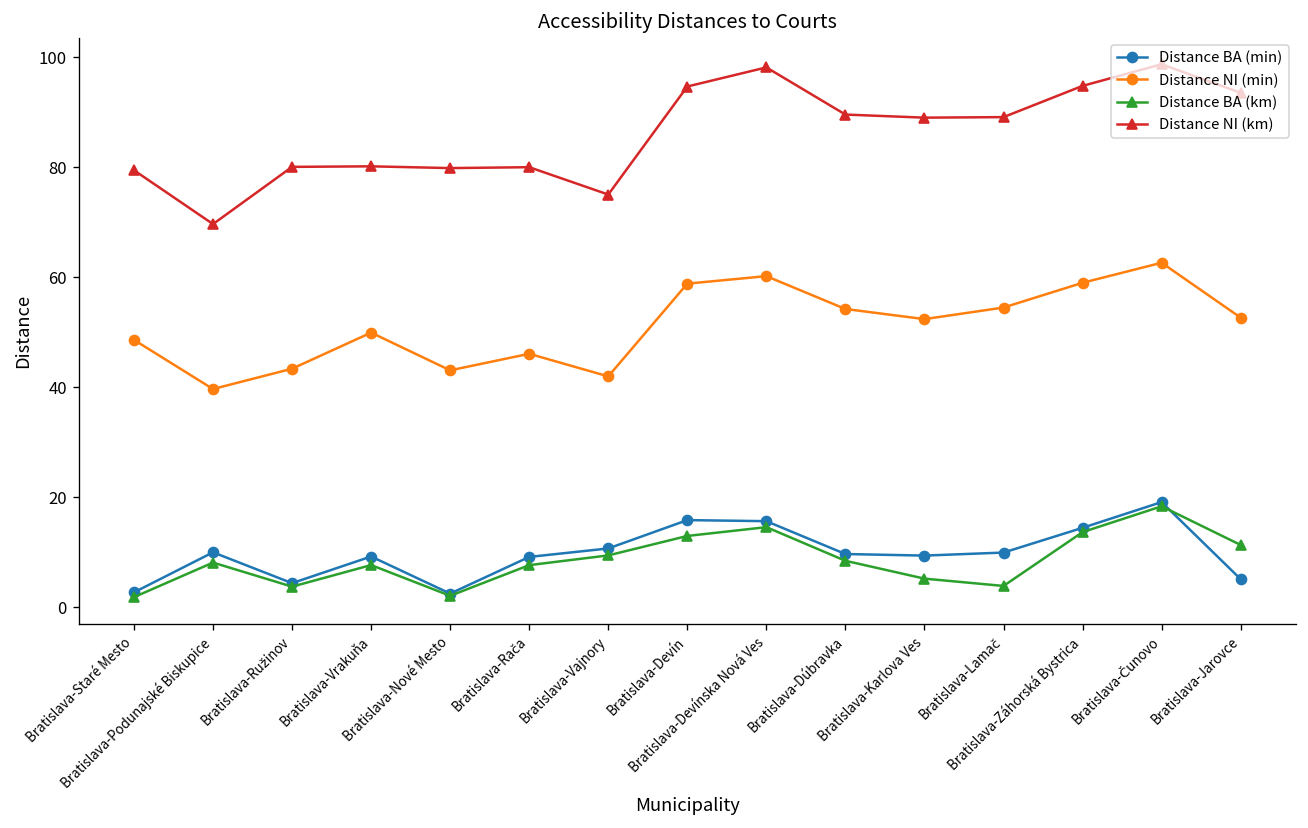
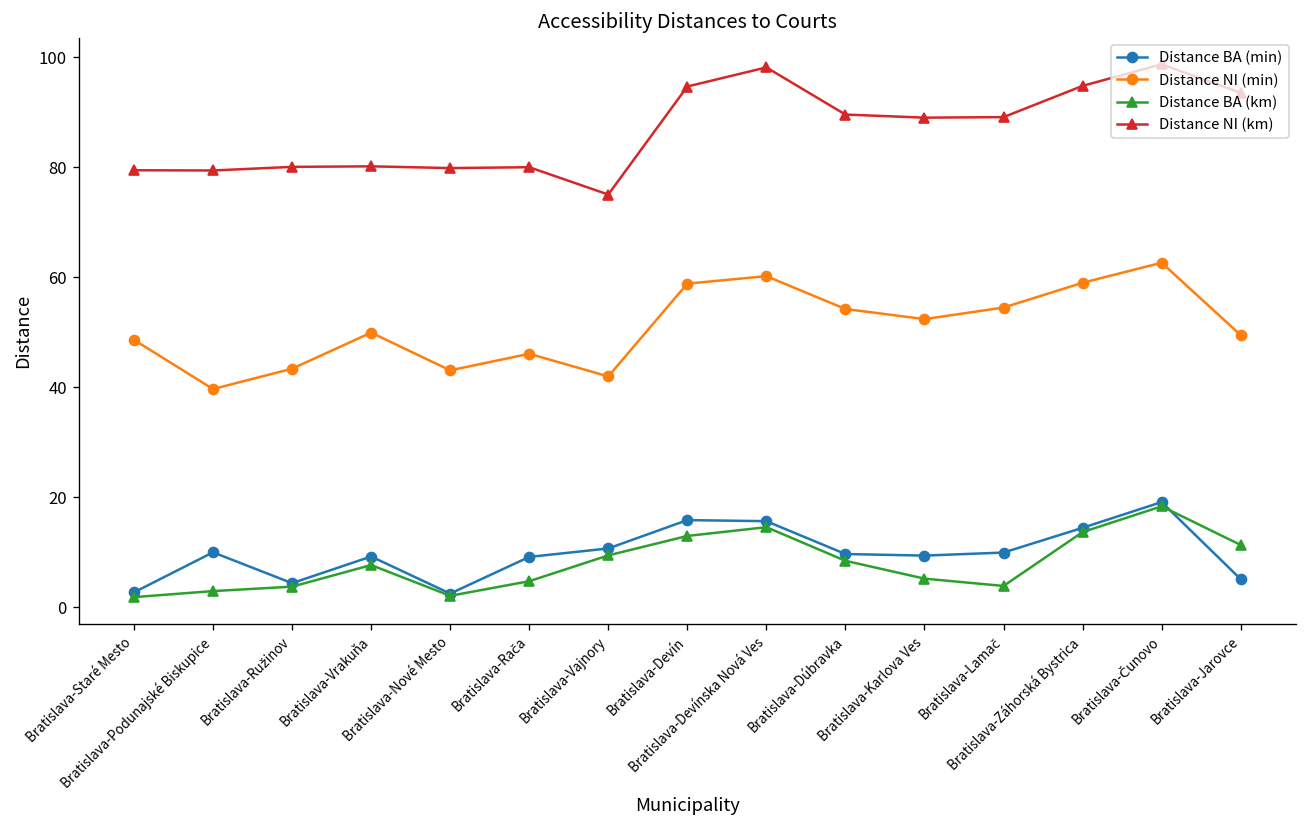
Distance BA (km), Bratislava-Podunajské Biskupice: 8 -> 3
Distance NI (km), Bratislava-Podunajské Biskupice: 70 -> 79
Distance BA (km), Bratislava-Rača: 8 -> 5
Distance NI (min), Bratislava-Jarovce: 53 -> 49
